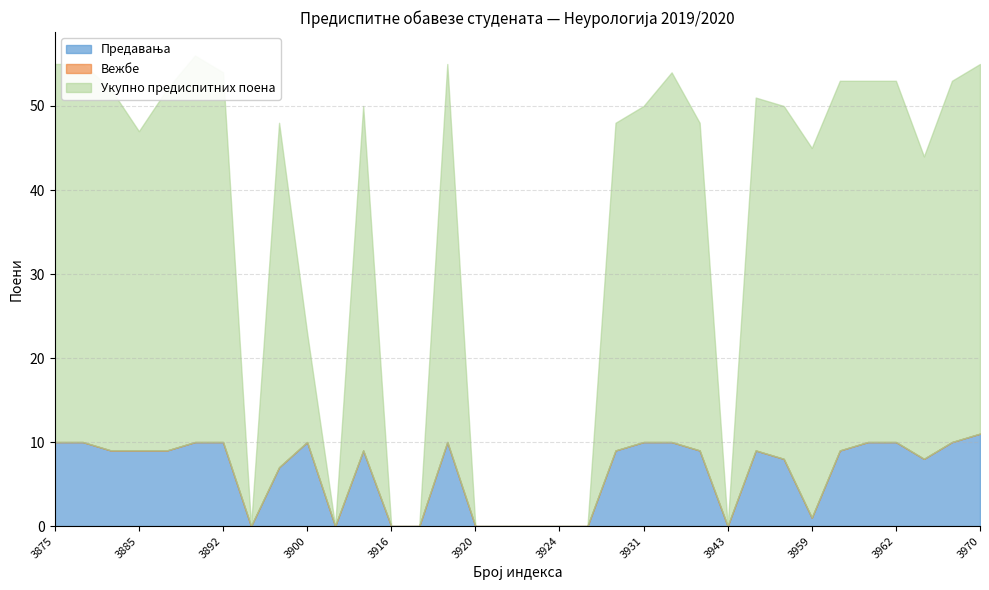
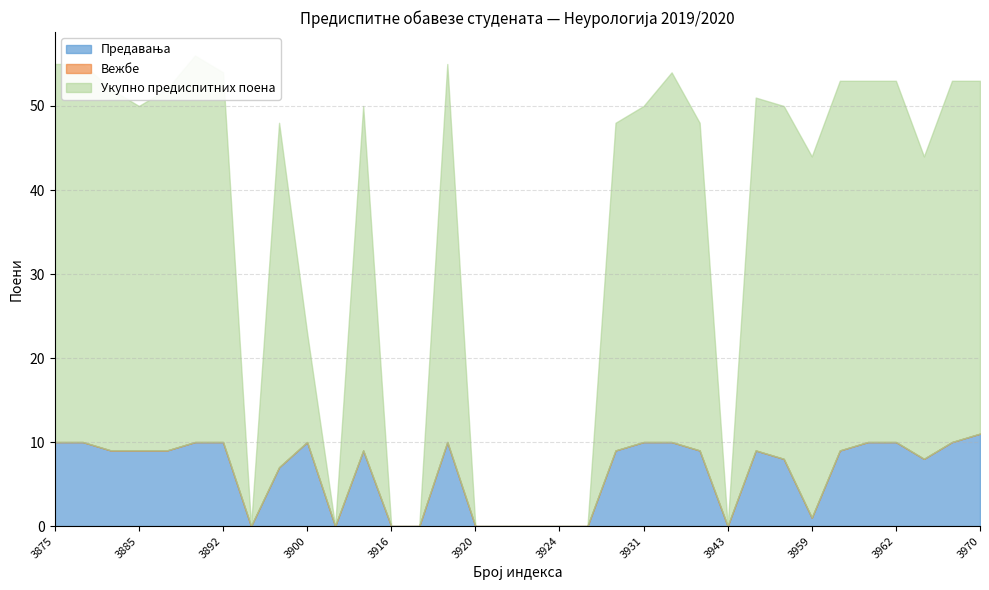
Укупно предиспитних поена, 3885: 38 -> 41
Укупно предиспитних поена, 3959: 44 -> 43
Укупно предиспитних поена, 3970: 44 -> 42
